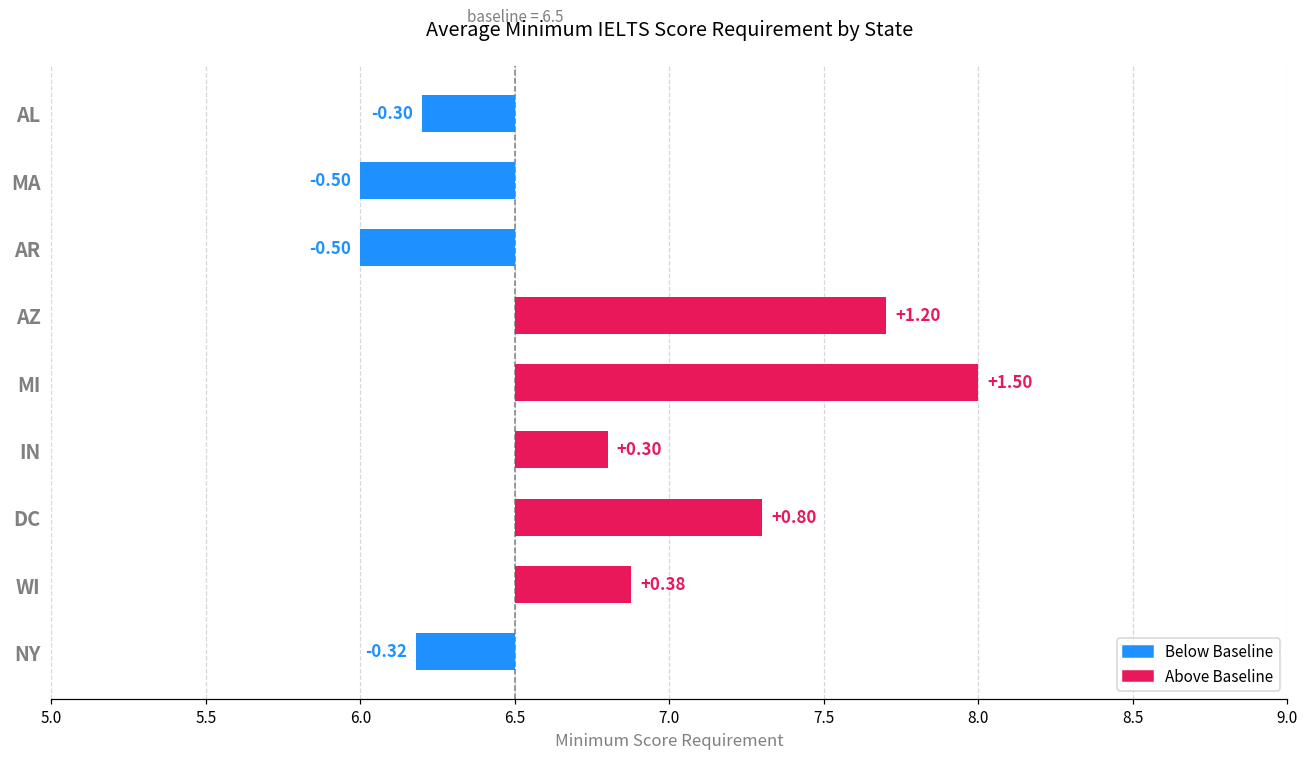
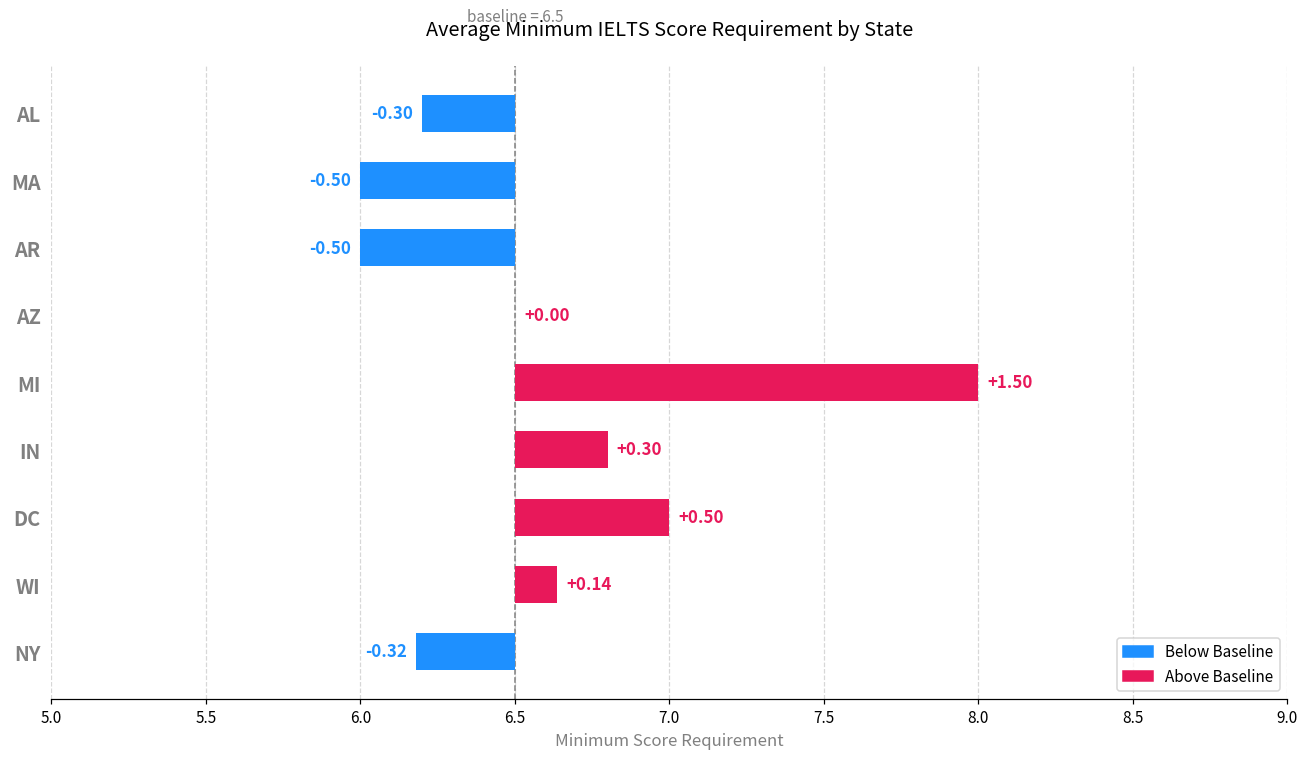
AZ: +1.20 -> +0.00
DC: +0.80 -> +0.50
WI: +0.38 -> +0.14
